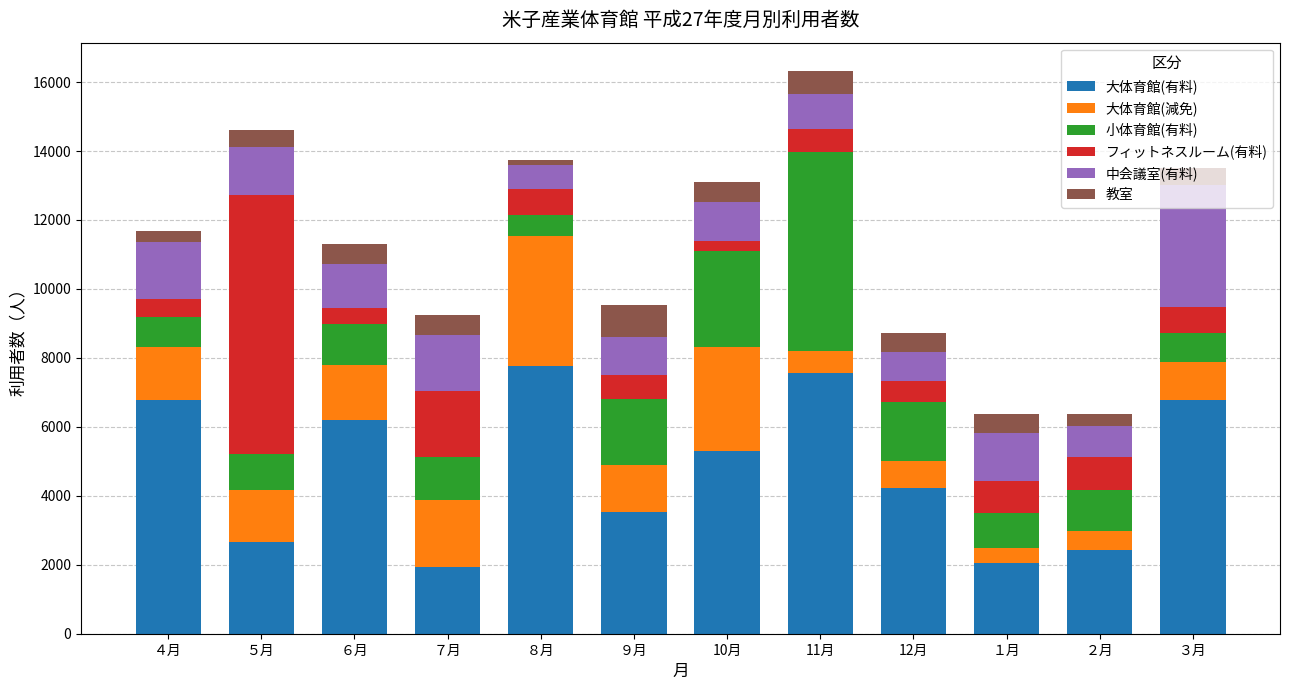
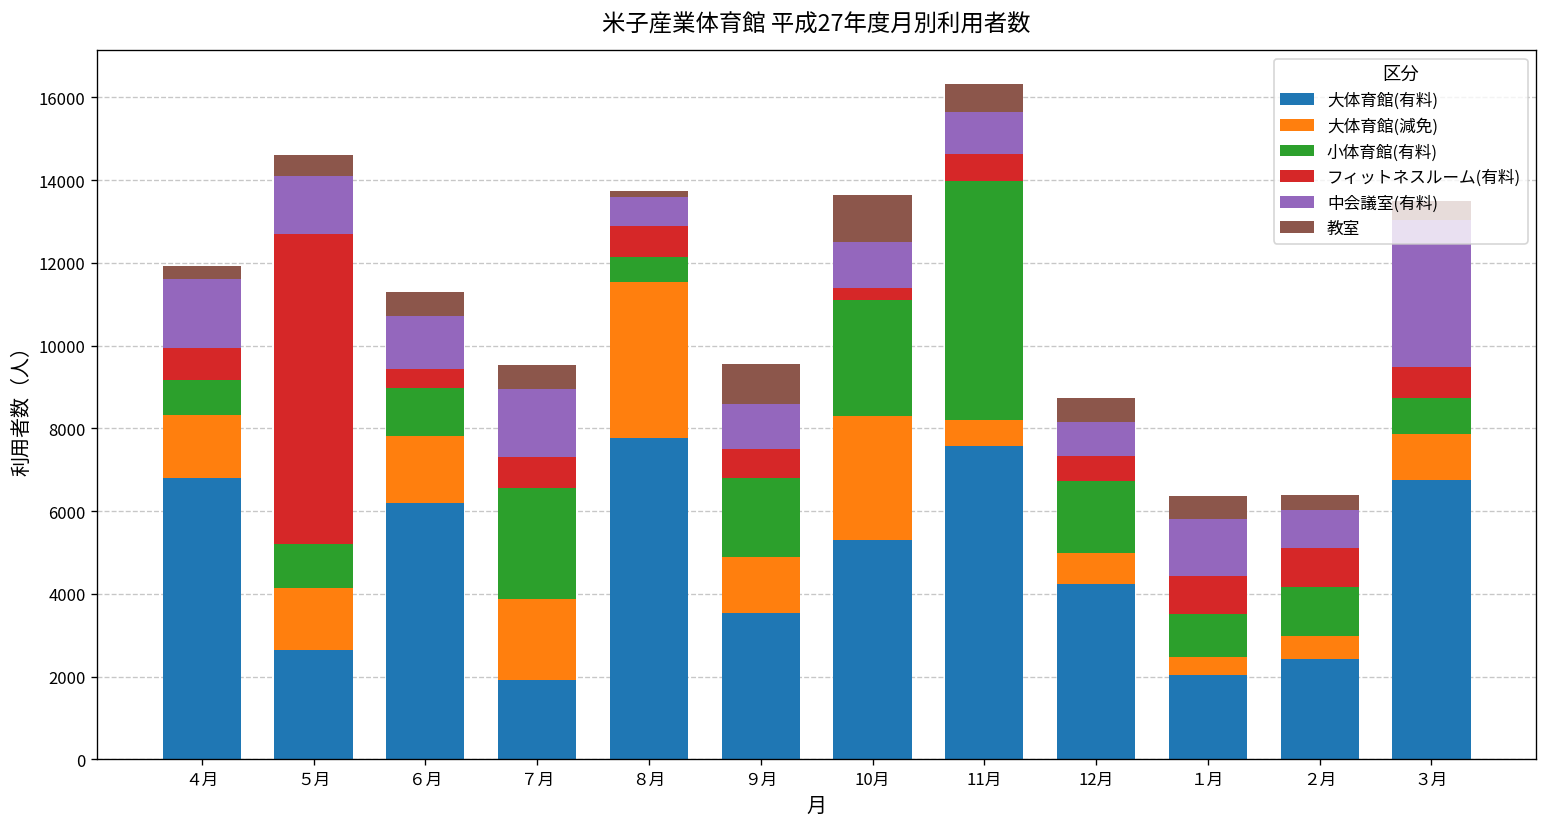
フィットネスルーム(有料), ４月: 500 -> 800
小体育館(有料), ７月: 1300 -> 2700
フィットネスルーム(有料), ７月: 1900 -> 800
教室, 10月: 600 -> 1100
